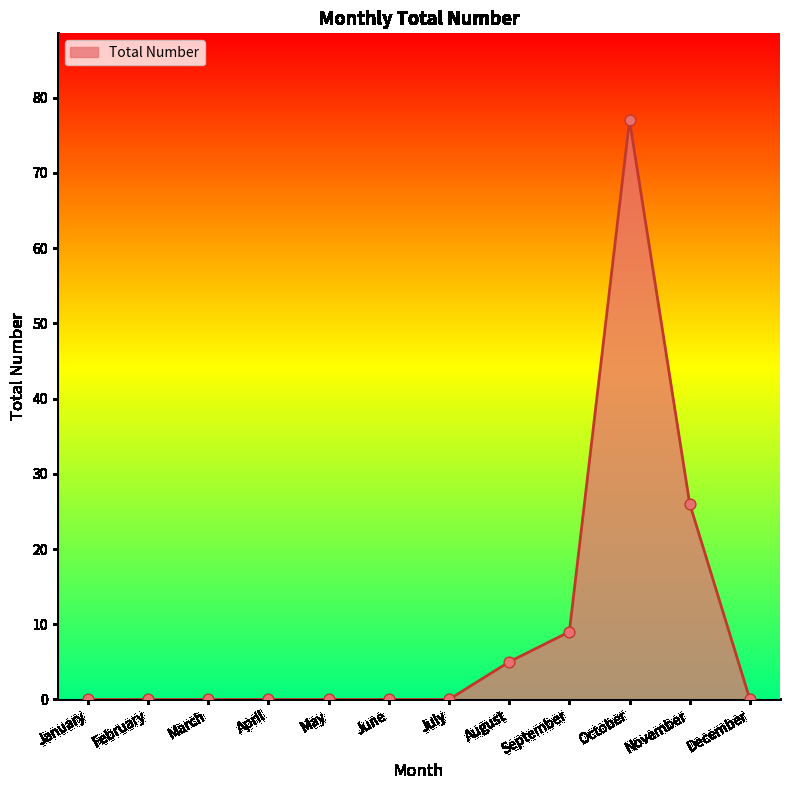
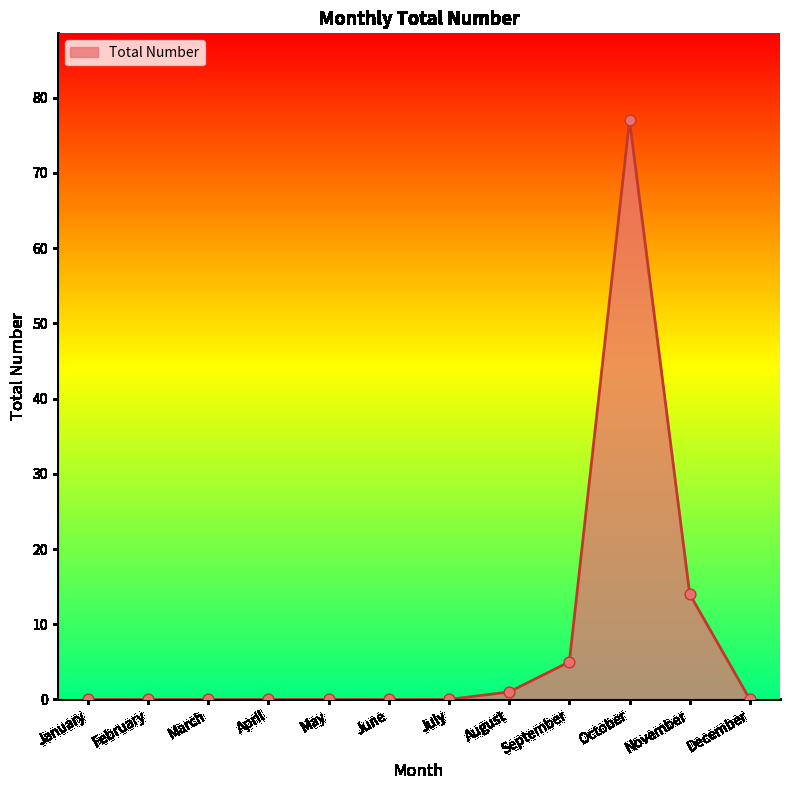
August: 5 -> 1
September: 9 -> 5
November: 26 -> 14
